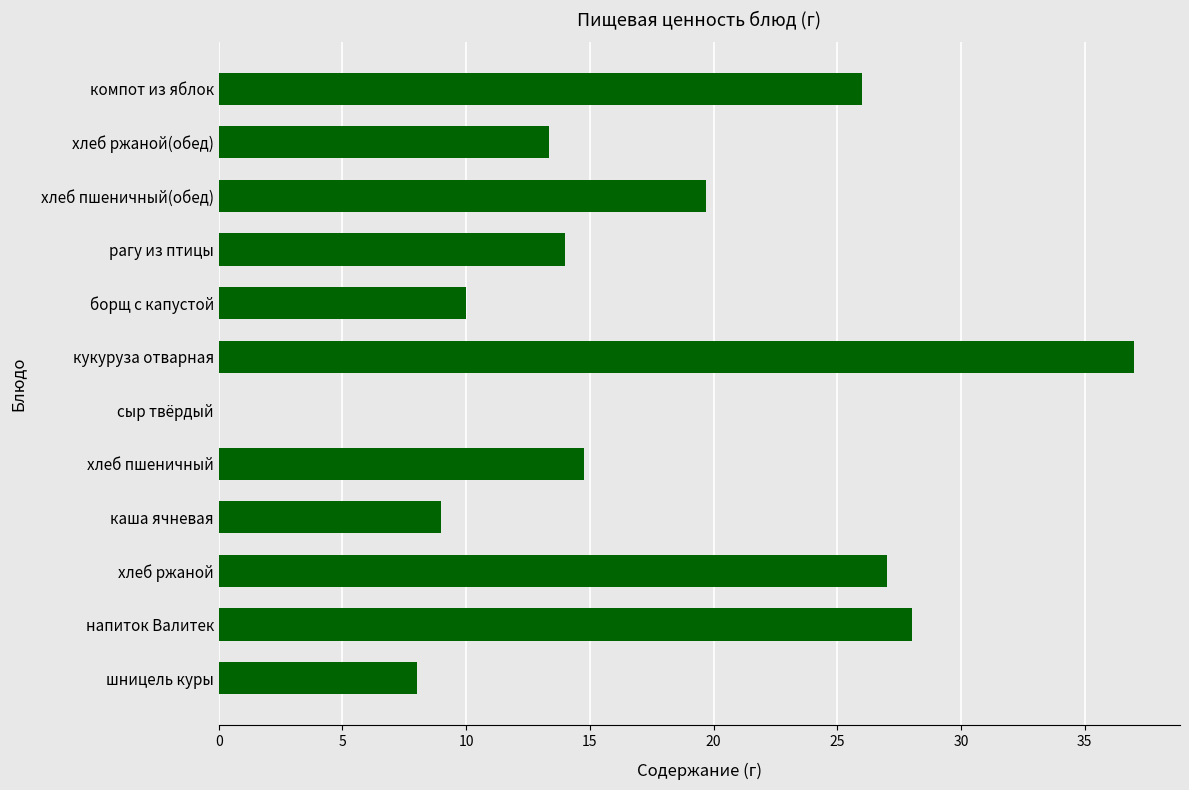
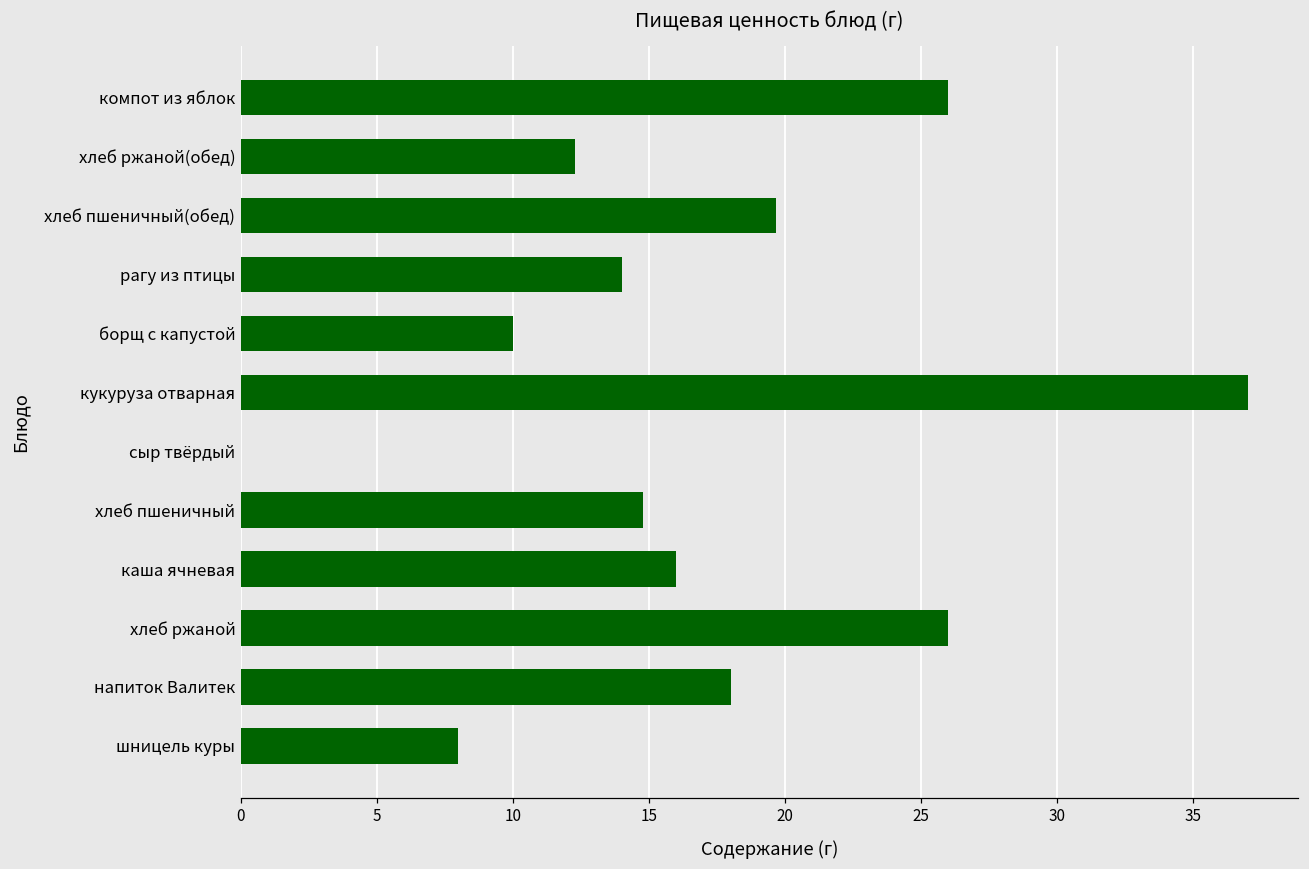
хлеб ржаной(обед): 13.4 -> 12.3
каша ячневая: 9 -> 16
хлеб ржаной: 27 -> 26
напиток Валитек: 28 -> 18
